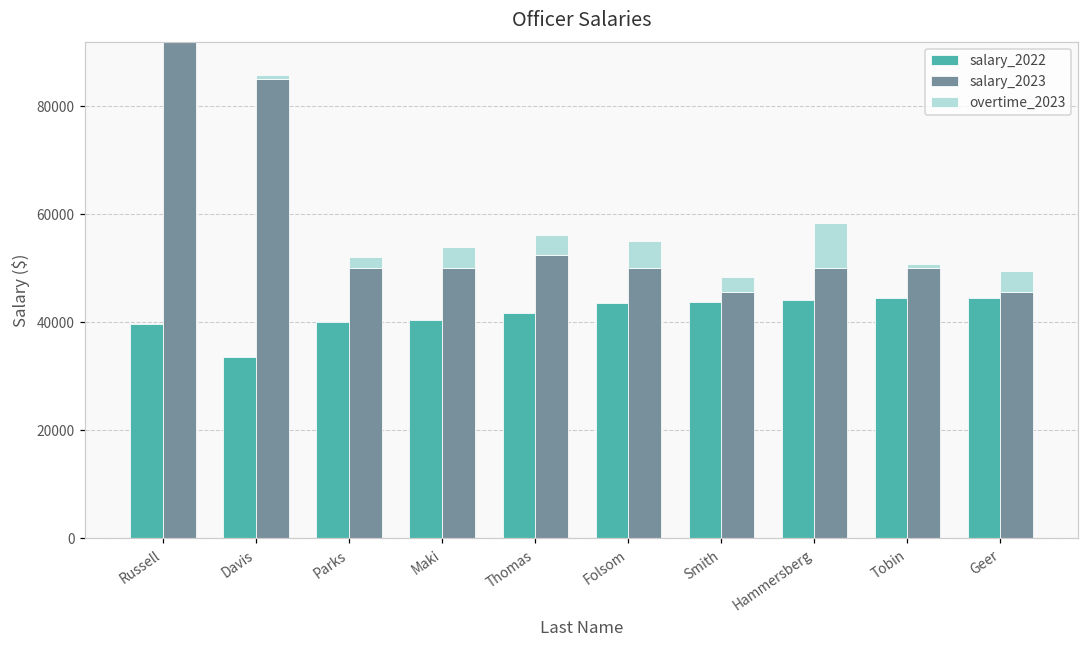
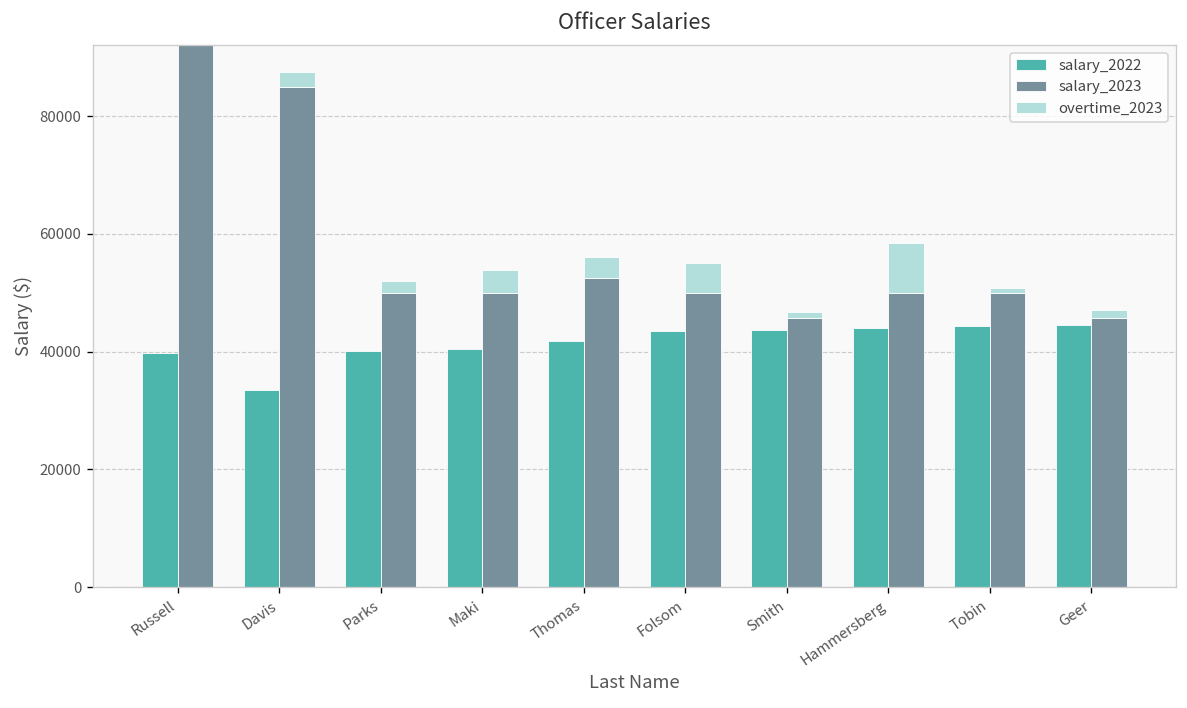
overtime_2023, Davis: 1000 -> 3000
overtime_2023, Smith: 3000 -> 1000
overtime_2023, Geer: 4000 -> 1000
